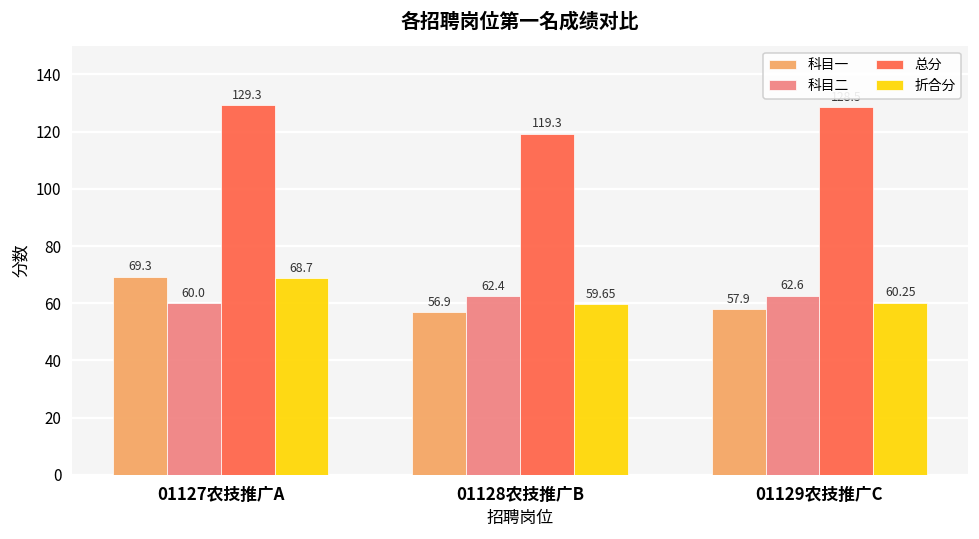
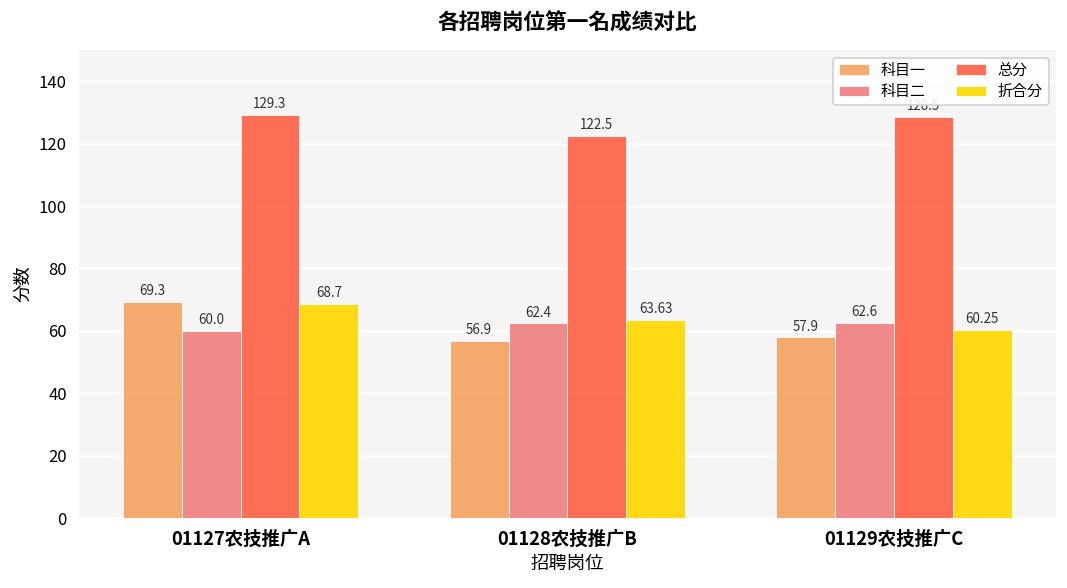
总分, 01128农技推广B: 119.3 -> 122.5
折合分, 01128农技推广B: 59.65 -> 63.63
